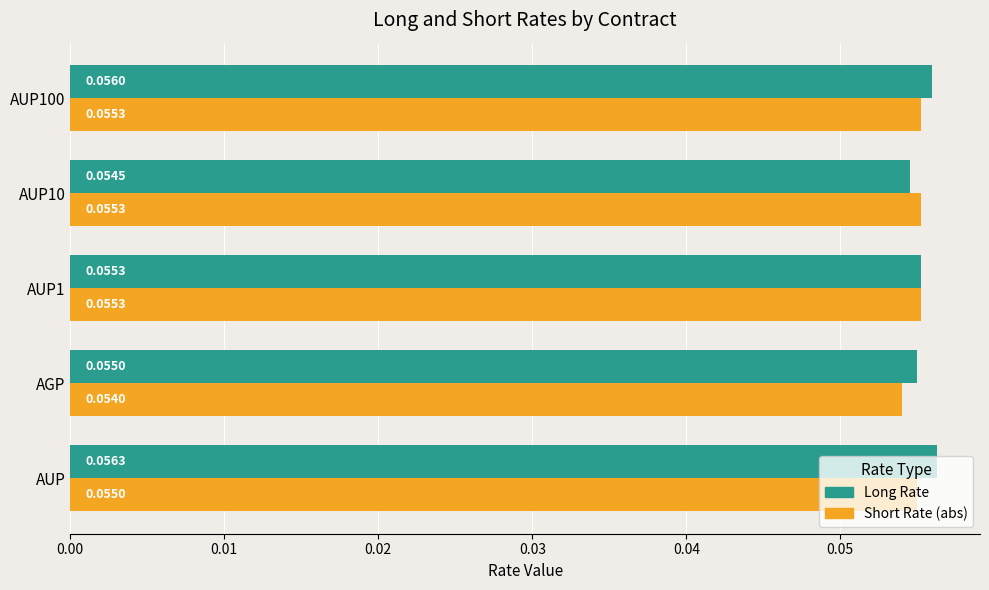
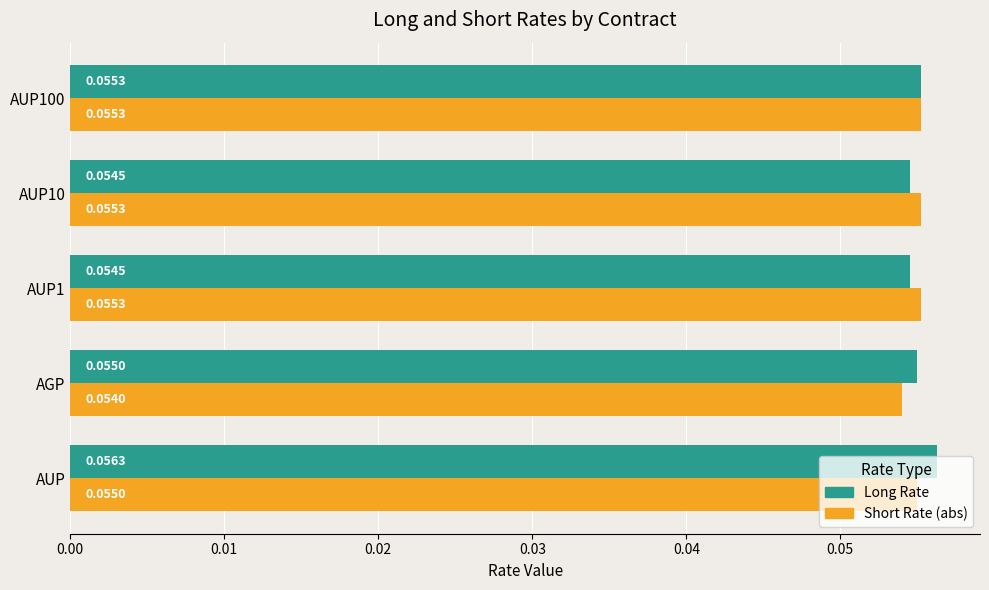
Long Rate, AUP100: 0.0560 -> 0.0553
Long Rate, AUP1: 0.0553 -> 0.0545
